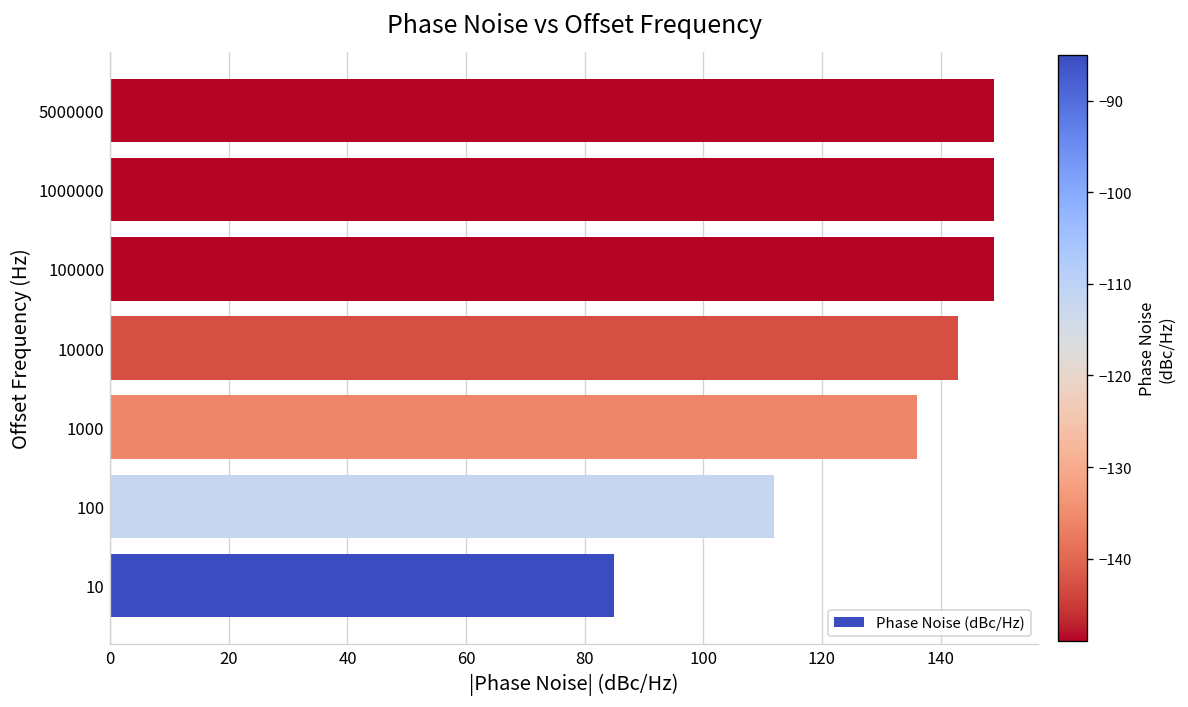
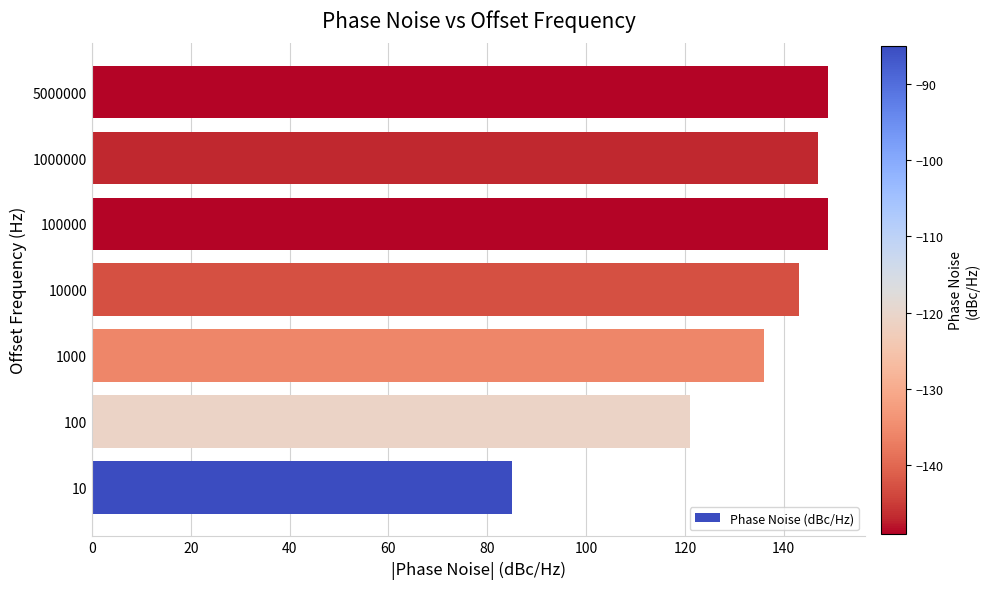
1000000: 149 -> 147
100: 112 -> 121
